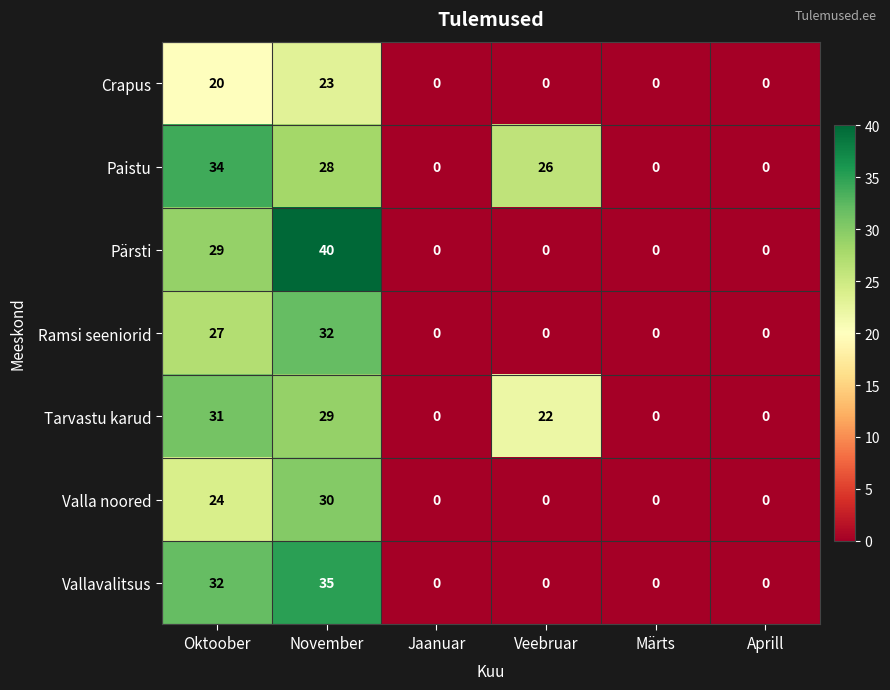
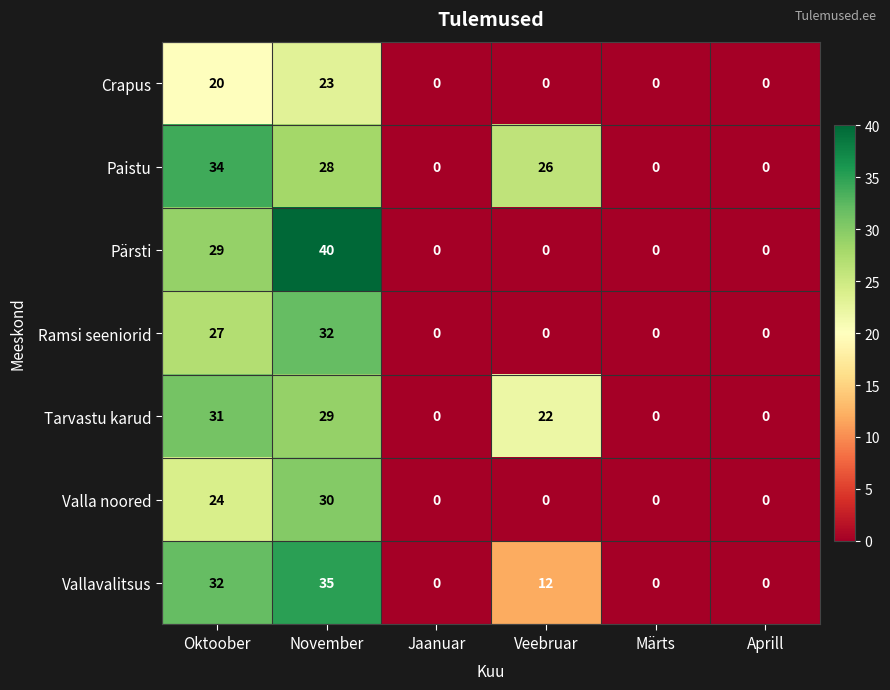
Vallavalitsus, Veebruar: 0 -> 12
